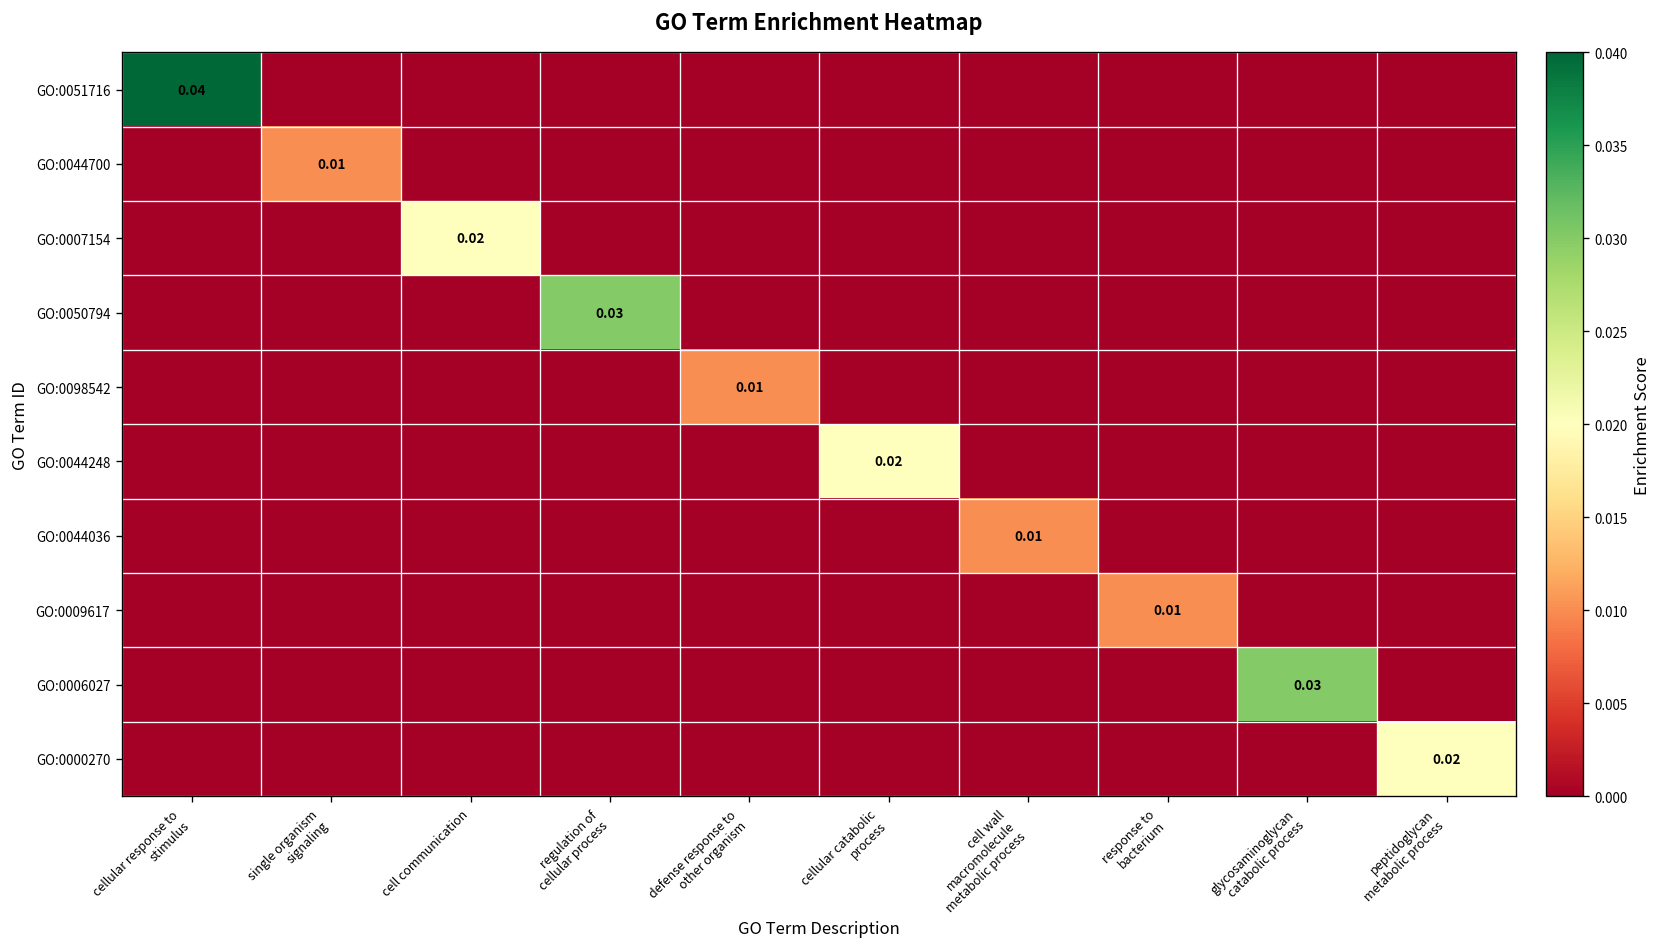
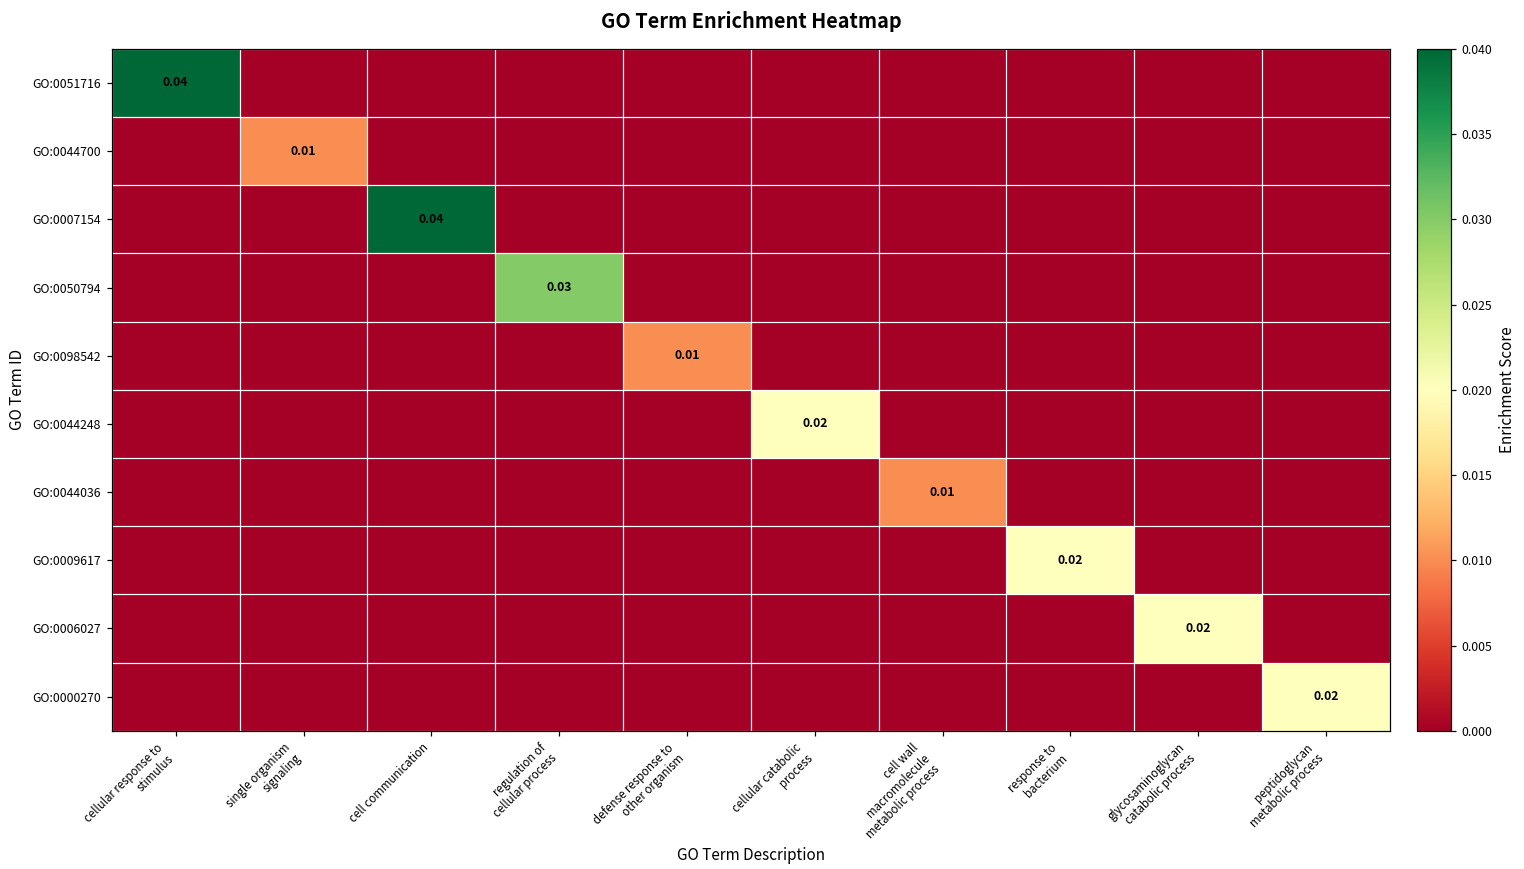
GO:0007154, cell communication: 0.02 -> 0.04
GO:0009617, response to bacterium: 0.01 -> 0.02
GO:0006027, glycosaminoglycan catabolic process: 0.03 -> 0.02
